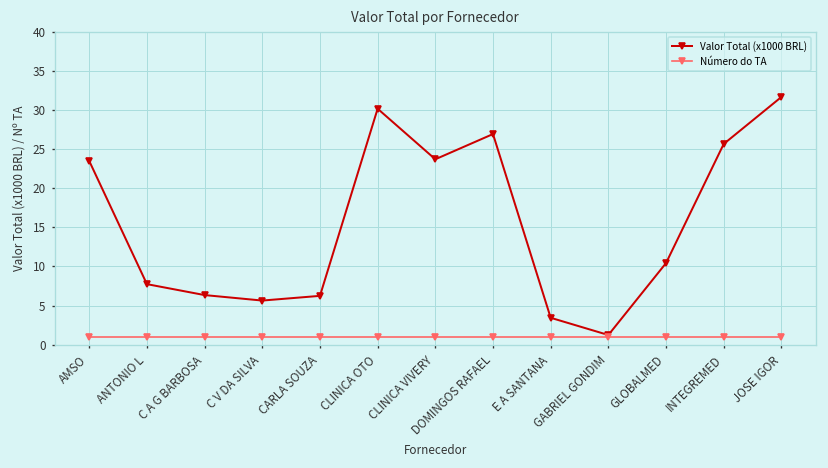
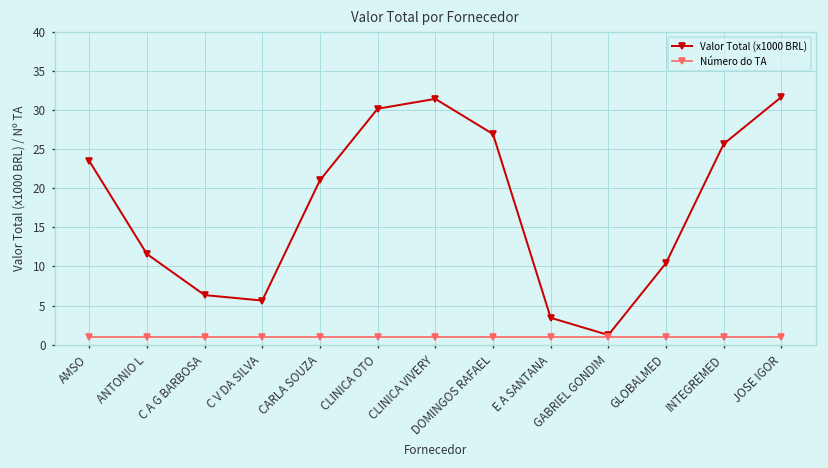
Valor Total (x1000 BRL), ANTONIO L: 8 -> 12
Valor Total (x1000 BRL), CARLA SOUZA: 6 -> 21
Valor Total (x1000 BRL), CLINICA VIVERY: 24 -> 31
